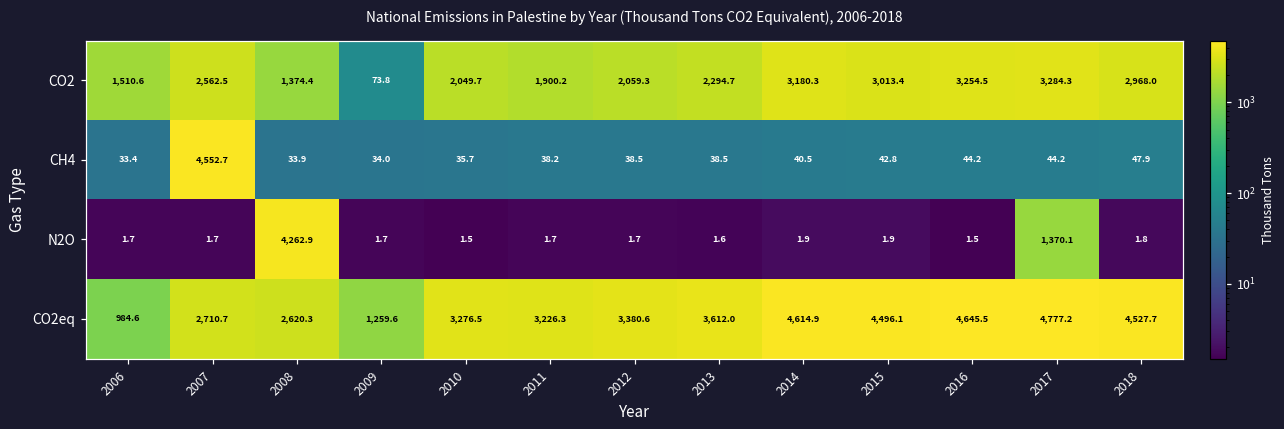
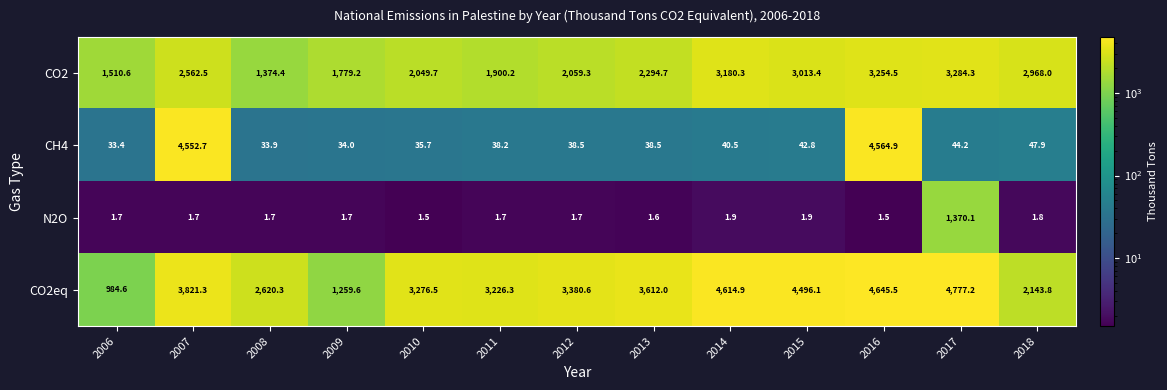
CO2, 2009: 73.8 -> 1,779.2
CH4, 2016: 44.2 -> 4,564.9
N2O, 2008: 4,262.9 -> 1.7
CO2eq, 2007: 2,710.7 -> 3,821.3
CO2eq, 2018: 4,527.7 -> 2,143.8
